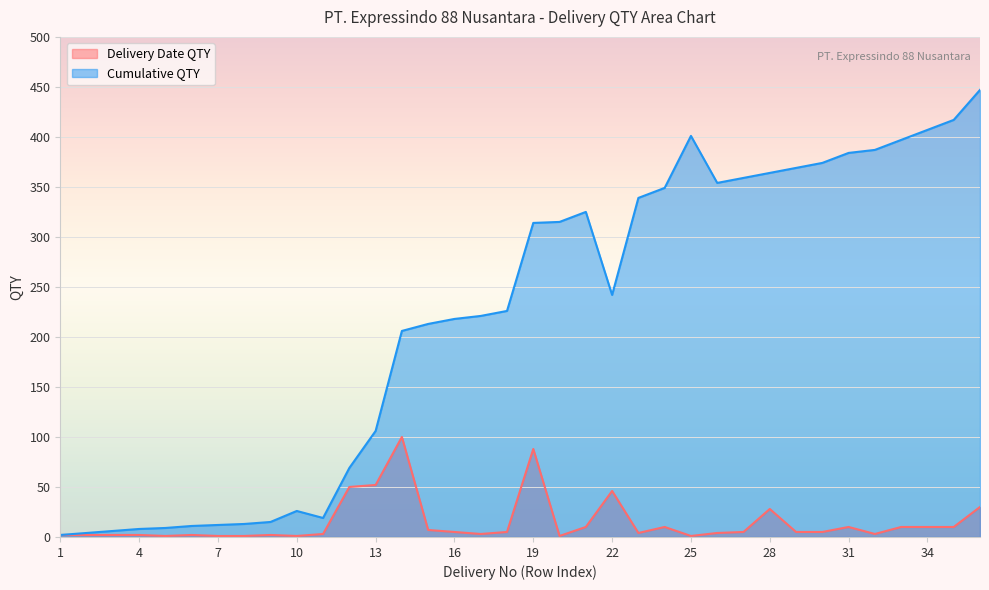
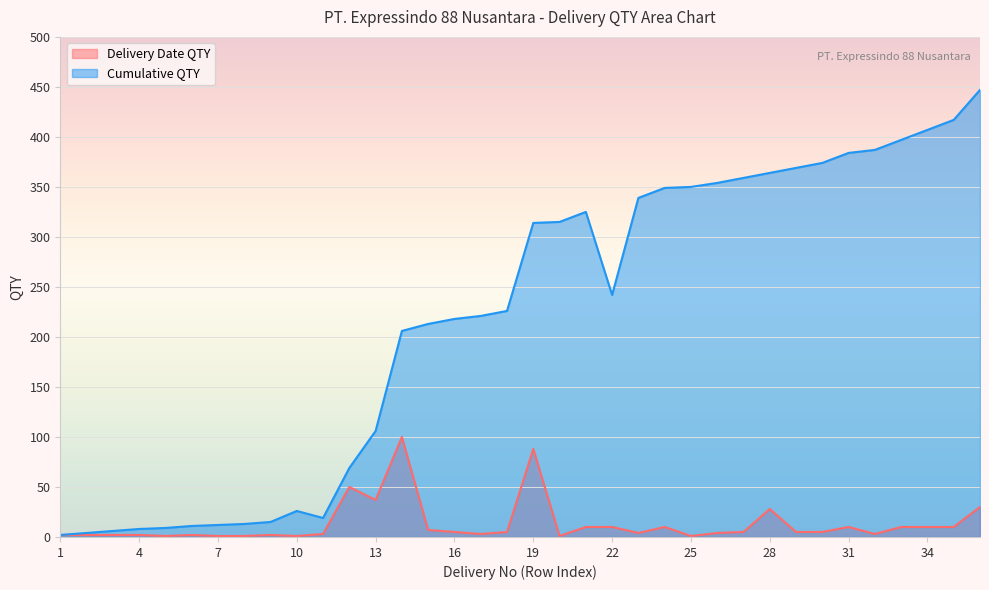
Delivery Date QTY, 13: 52 -> 37
Delivery Date QTY, 22: 46 -> 10
Cumulative QTY, 25: 401 -> 350
